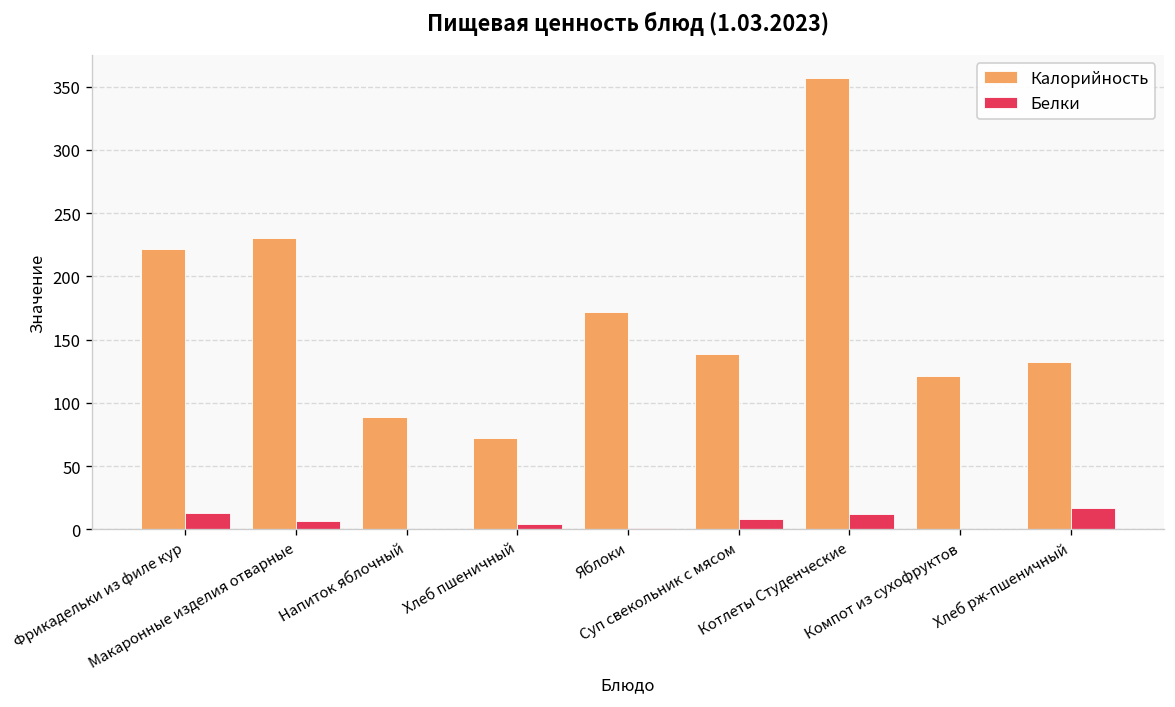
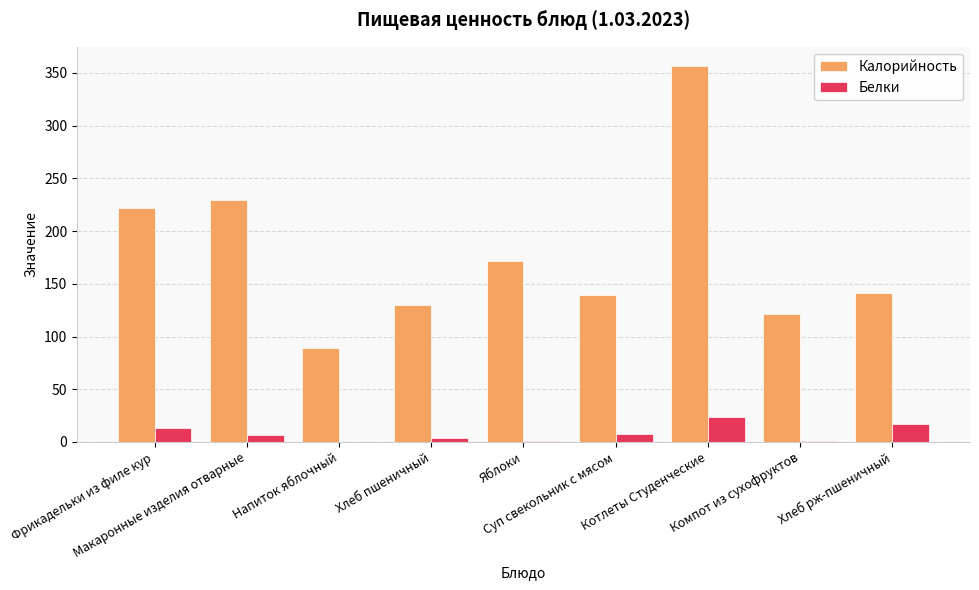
Калорийность, Хлеб пшеничный: 72 -> 130
Белки, Котлеты Студенческие: 12 -> 24
Калорийность, Хлеб рж-пшеничный: 132 -> 141
